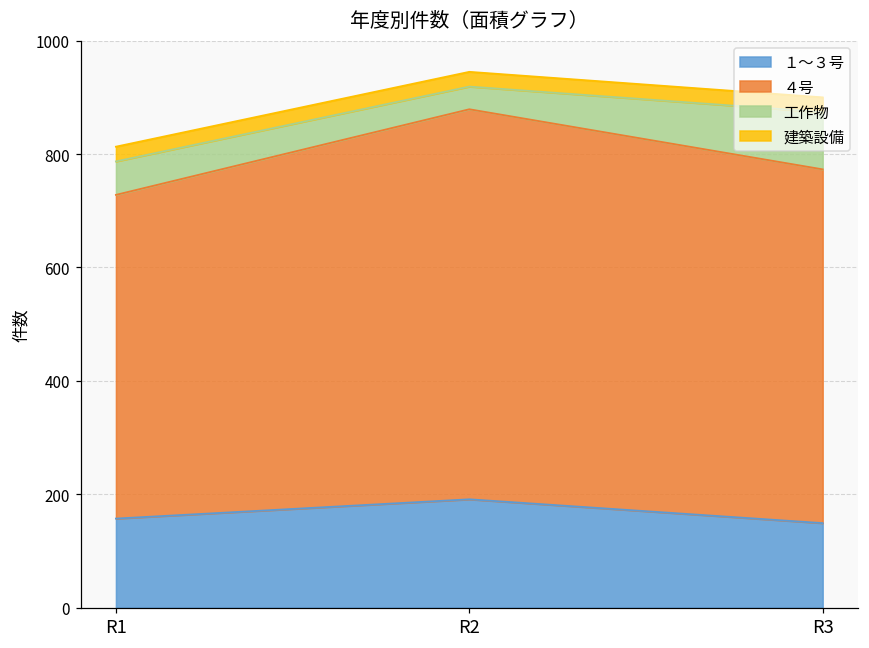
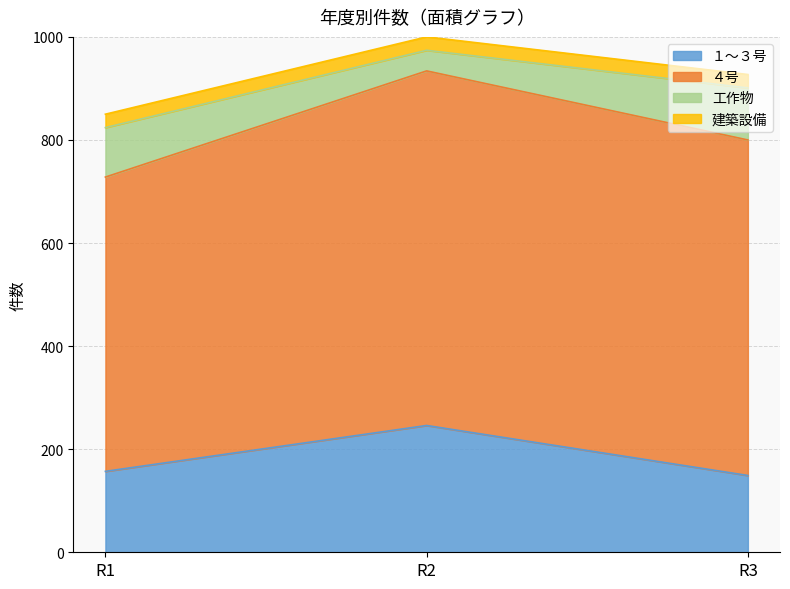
工作物, R1: 60 -> 100
１～３号, R2: 190 -> 250
４号, R3: 620 -> 650
